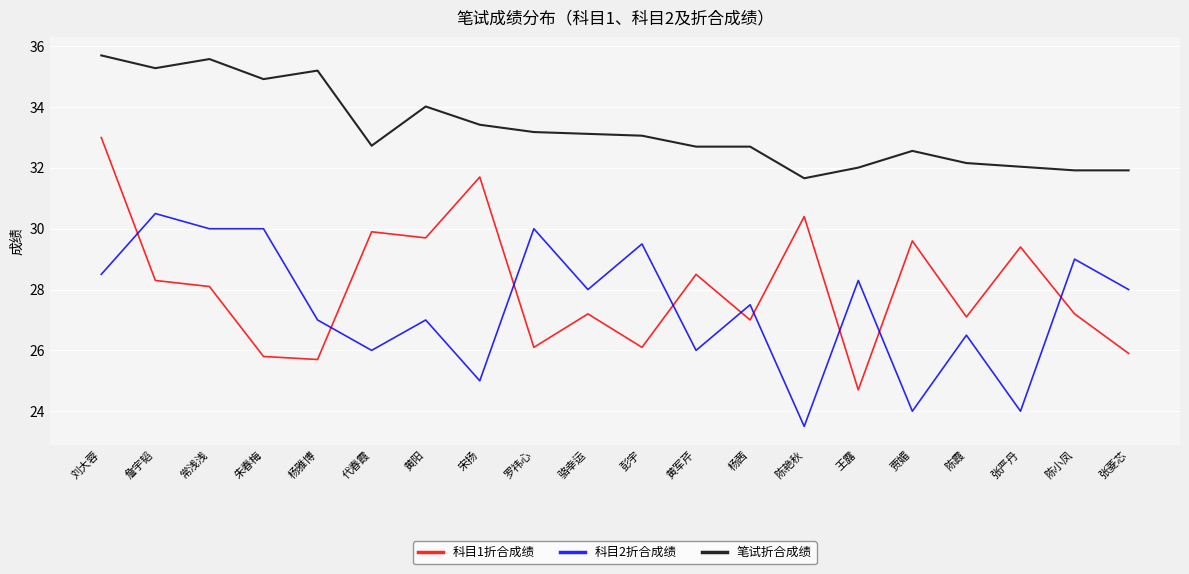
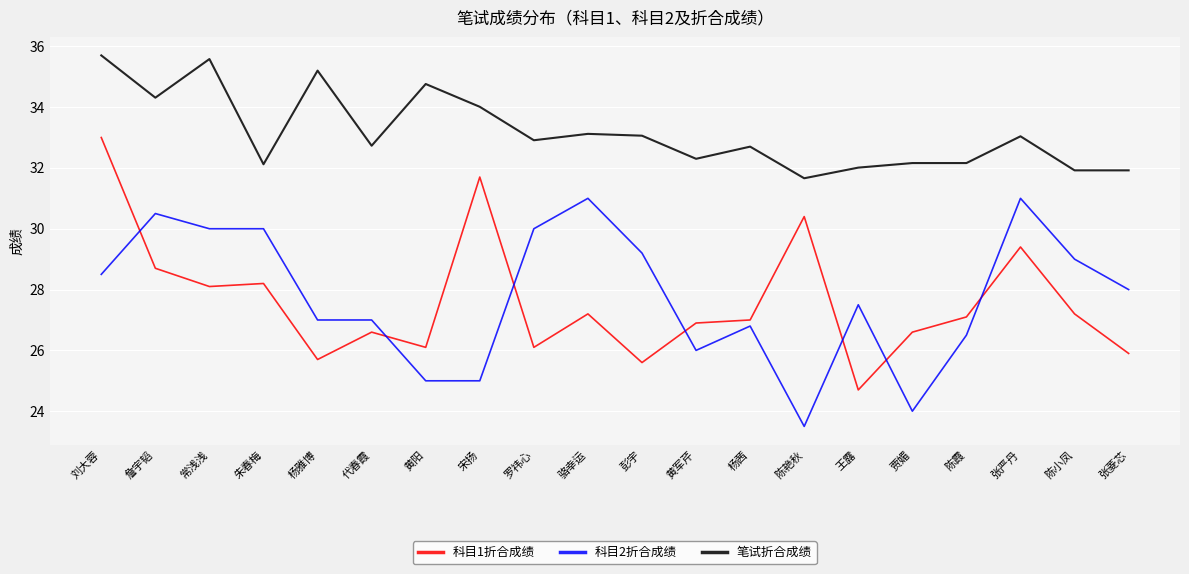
科目1折合成绩, 詹宇韬: 28.3 -> 28.7
笔试折合成绩, 詹宇韬: 35.3 -> 34.3
科目1折合成绩, 朱春梅: 25.8 -> 28.2
笔试折合成绩, 朱春梅: 34.9 -> 32.1
科目1折合成绩, 代春霞: 29.9 -> 26.6
科目2折合成绩, 代春霞: 26 -> 27
科目1折合成绩, 黄阳: 29.7 -> 26.1
科目2折合成绩, 黄阳: 27 -> 25
笔试折合成绩, 黄阳: 34.0 -> 34.8
笔试折合成绩, 宋扬: 33.4 -> 34.0
笔试折合成绩, 罗祎心: 33.2 -> 32.9
科目2折合成绩, 骆幸运: 28 -> 31
科目1折合成绩, 彭宇: 26.1 -> 25.6
科目2折合成绩, 彭宇: 29.5 -> 29.2
科目1折合成绩, 黄军芹: 28.5 -> 26.9
笔试折合成绩, 黄军芹: 32.7 -> 32.3
科目2折合成绩, 杨茜: 27.5 -> 26.8
科目2折合成绩, 王露: 28.3 -> 27.5
科目1折合成绩, 贾媚: 29.6 -> 26.6
笔试折合成绩, 贾媚: 32.6 -> 32.2
科目2折合成绩, 张严丹: 24 -> 31
笔试折合成绩, 张严丹: 32.0 -> 33.0
